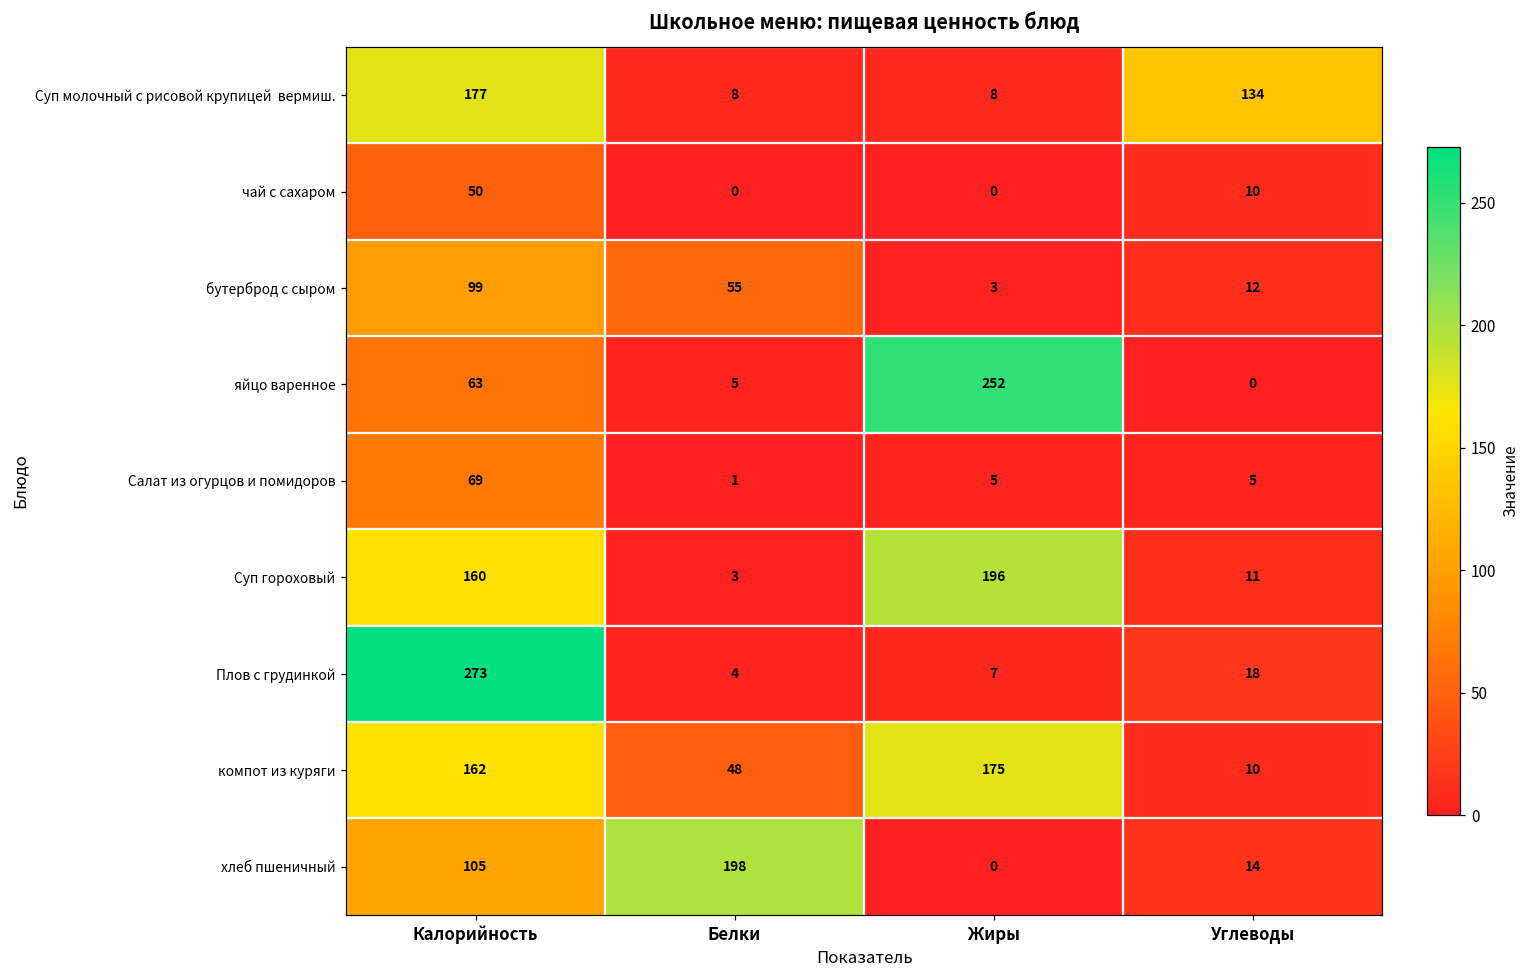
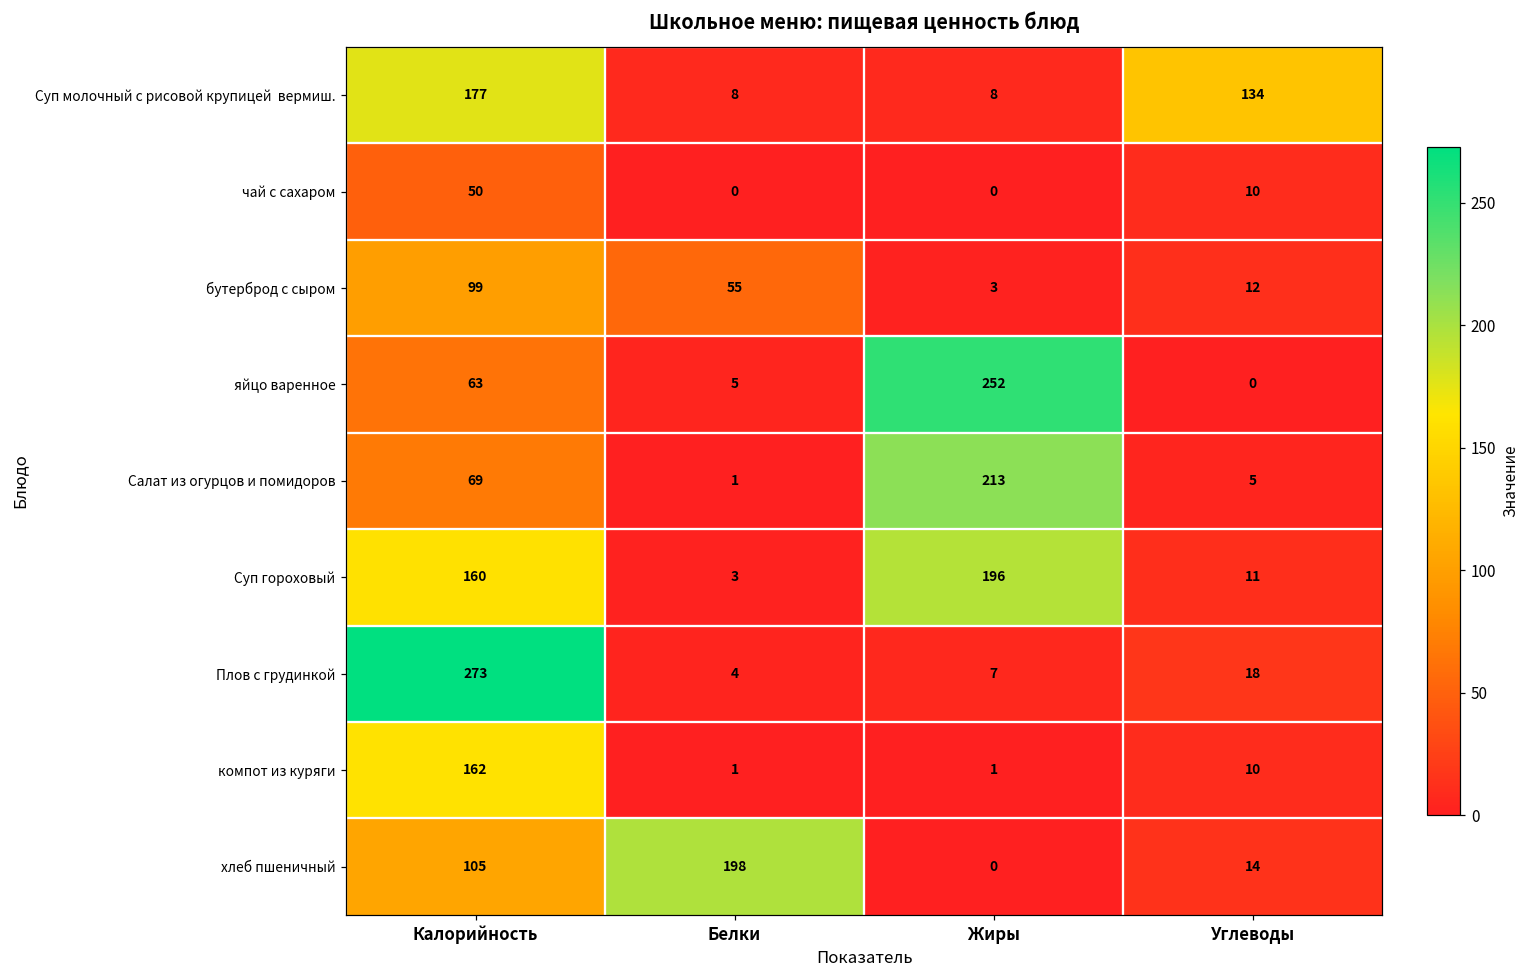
Салат из огурцов и помидоров, Жиры: 5 -> 213
компот из куряги, Белки: 48 -> 1
компот из куряги, Жиры: 175 -> 1
